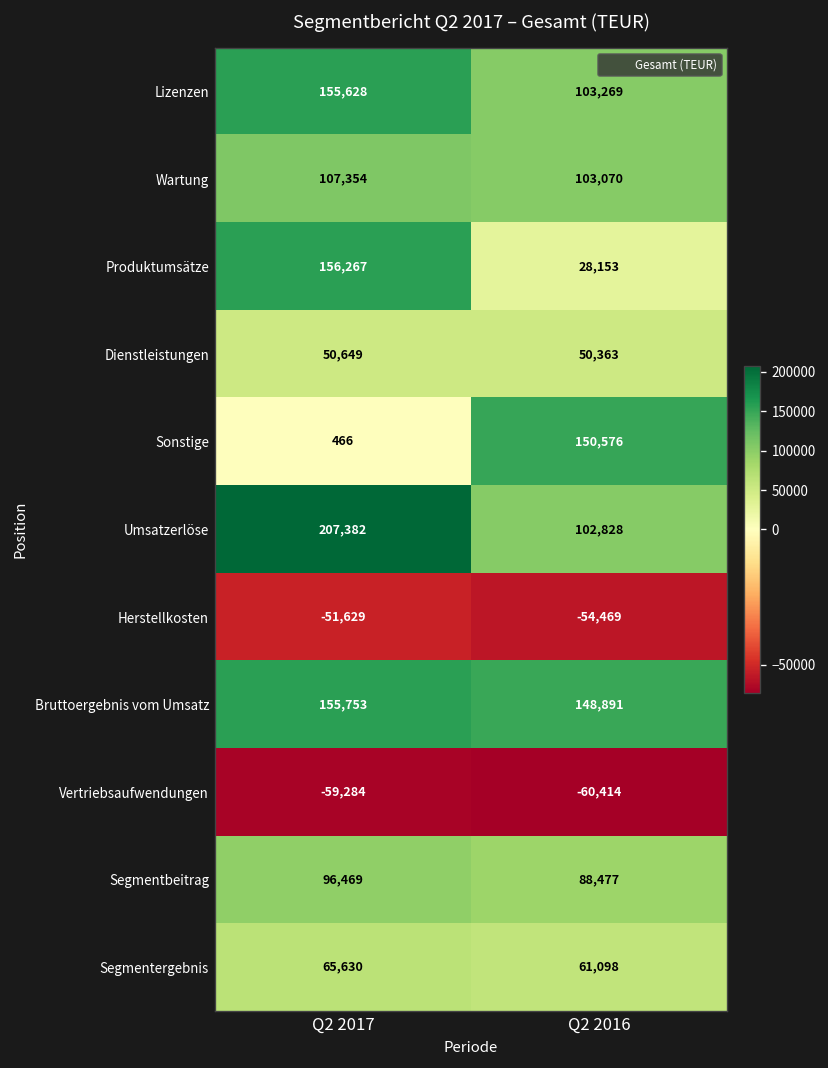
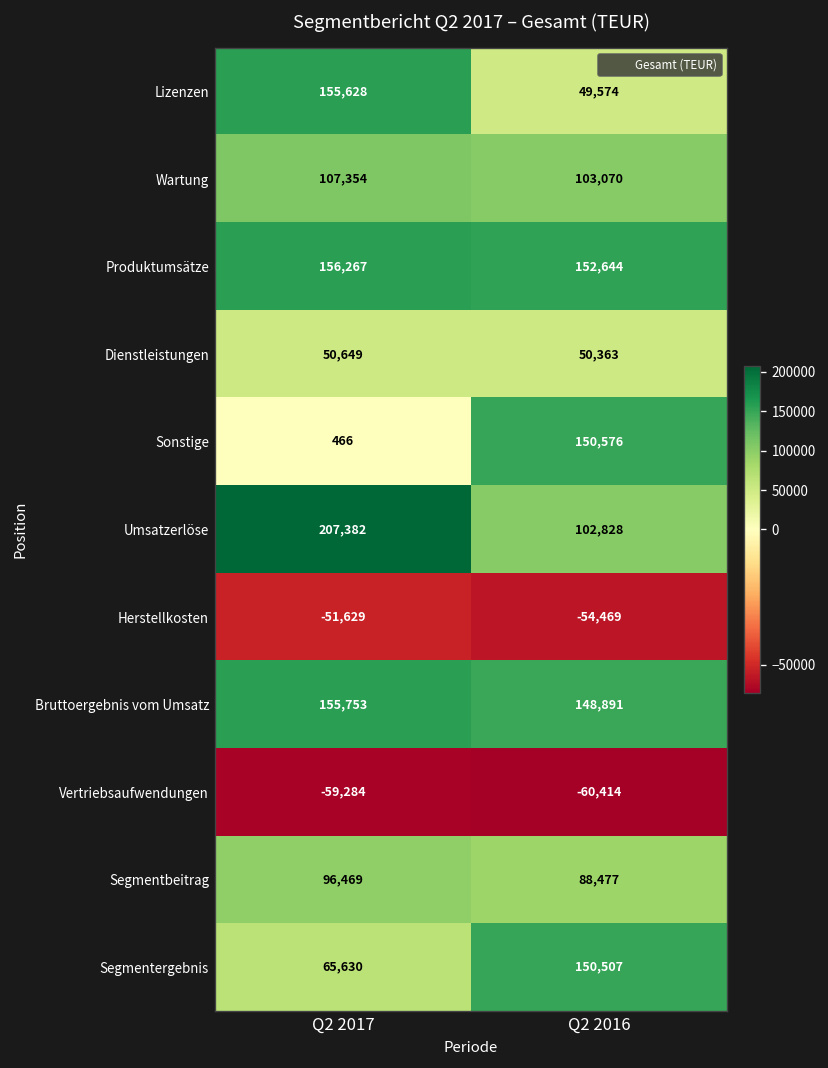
Lizenzen, Q2 2016: 103,269 -> 49,574
Produktumsätze, Q2 2016: 28,153 -> 152,644
Segmentergebnis, Q2 2016: 61,098 -> 150,507
